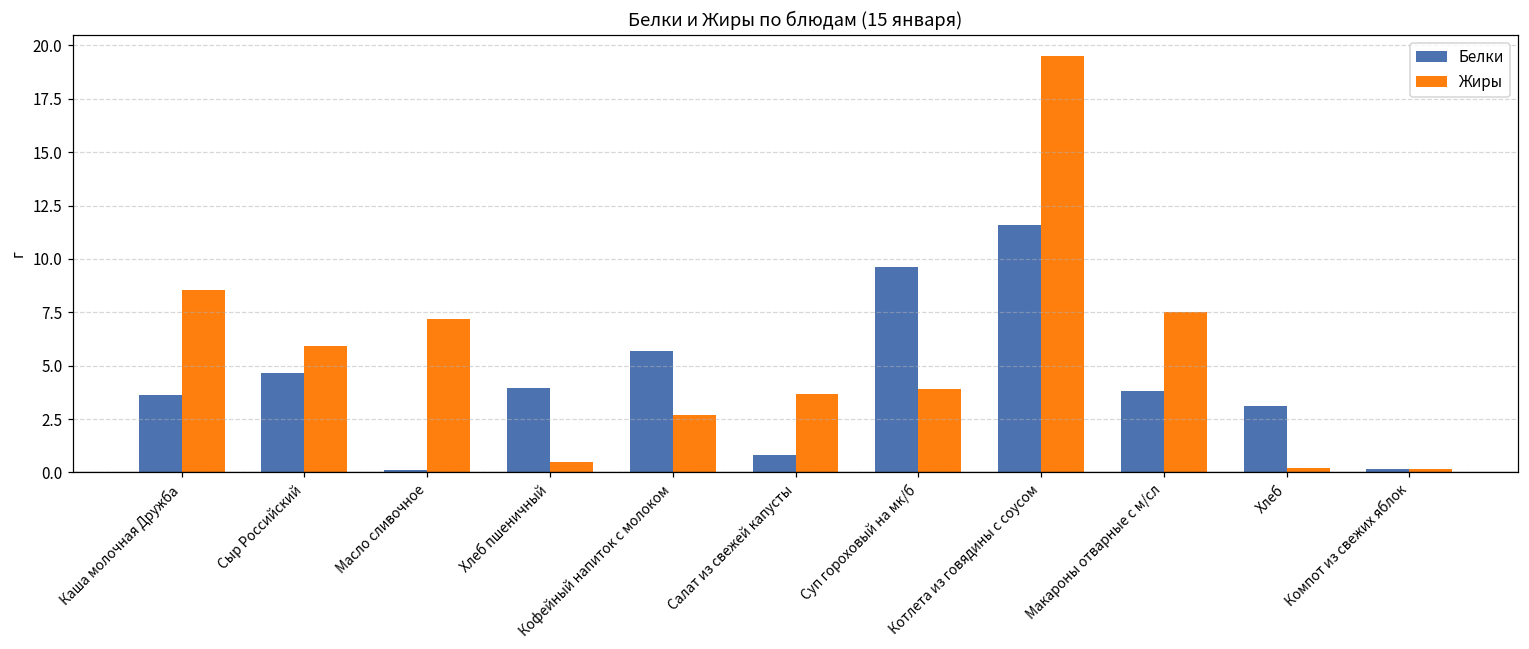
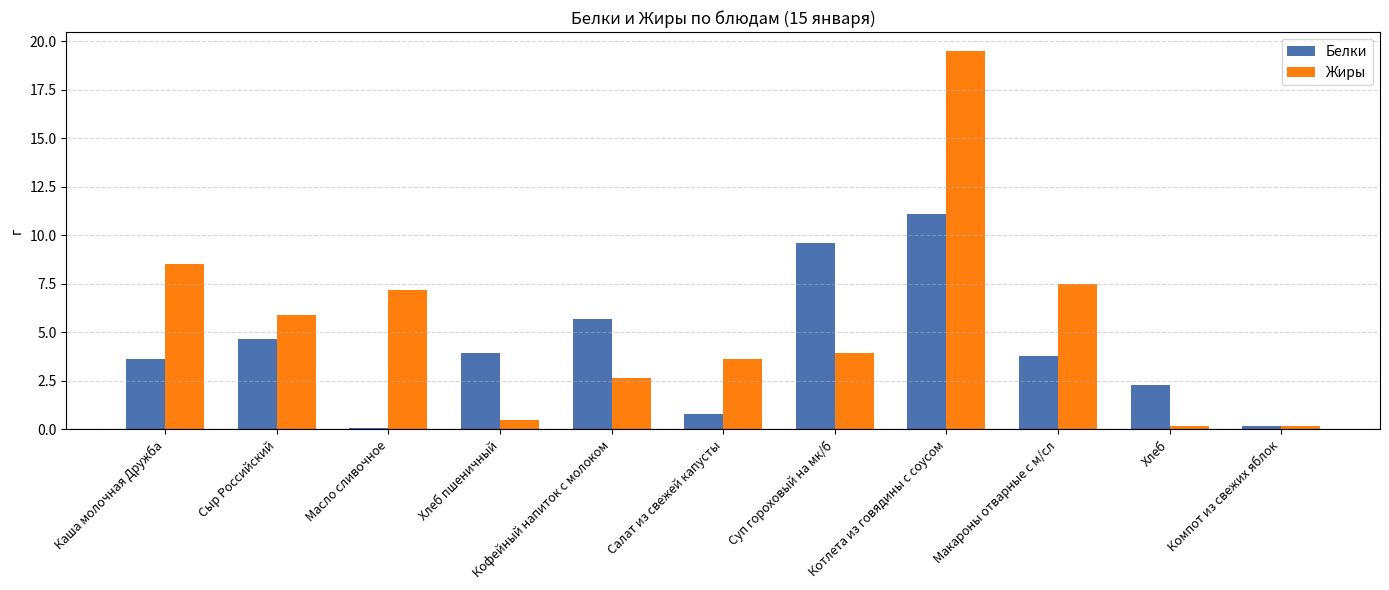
Белки, Котлета из говядины с соусом: 11.6 -> 11.1
Белки, Хлеб: 3.1 -> 2.3
